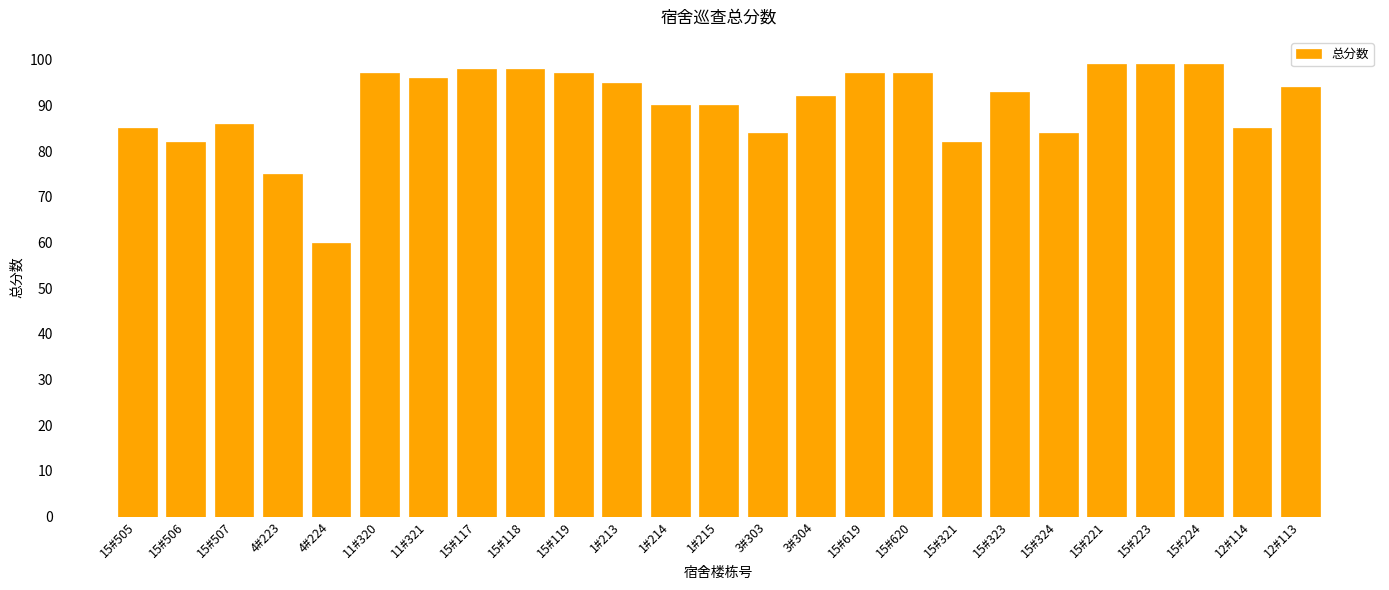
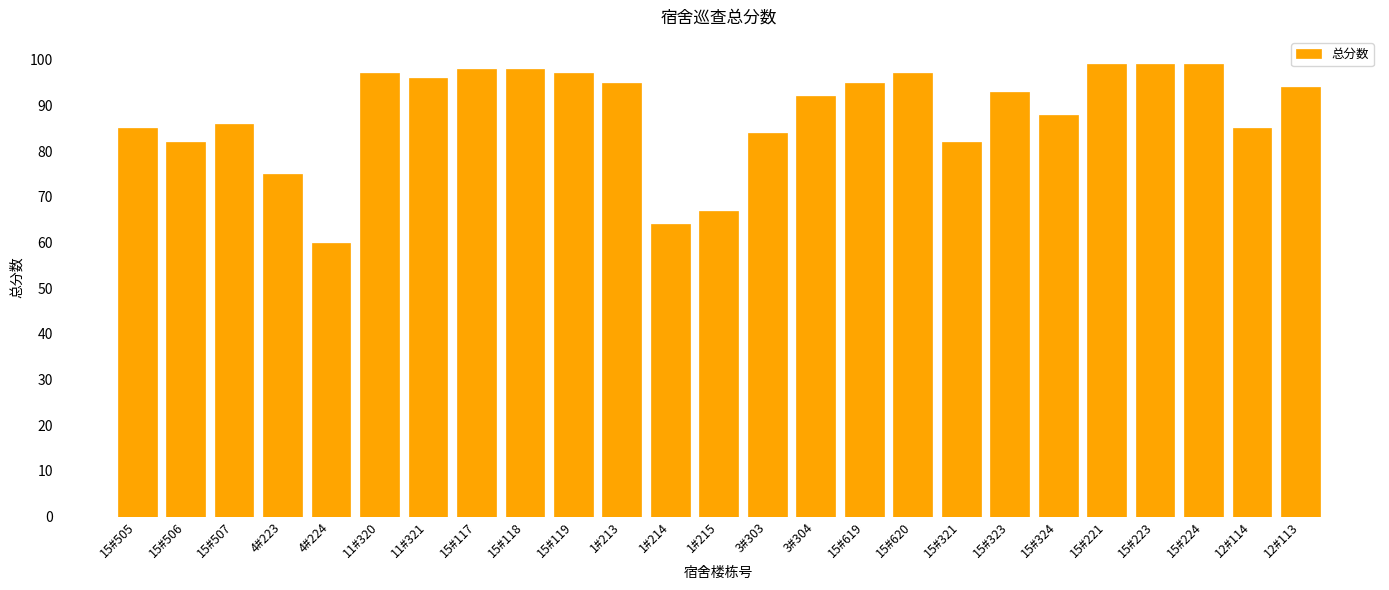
1#214: 90 -> 64
1#215: 90 -> 67
15#619: 97 -> 95
15#324: 84 -> 88
